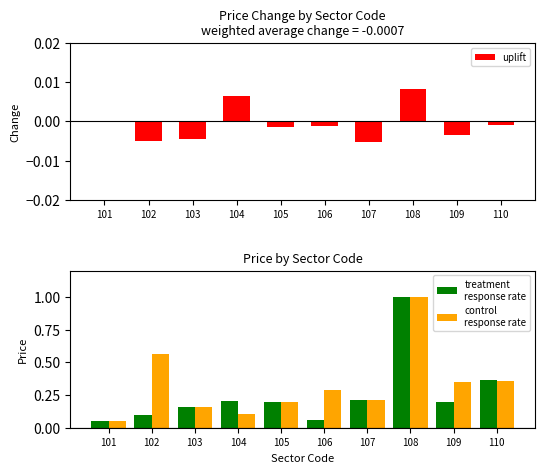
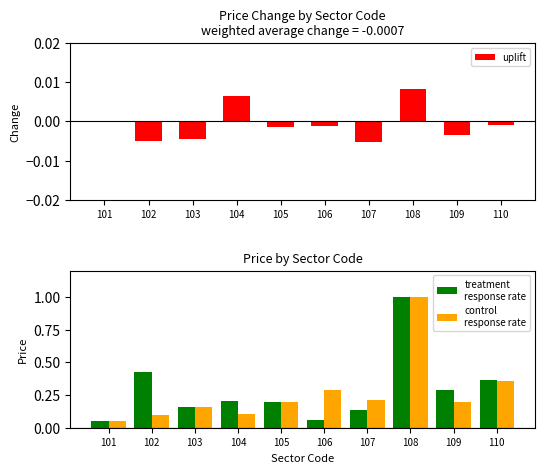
Price by Sector Code, treatment response rate, 102: 0.10 -> 0.42
Price by Sector Code, control response rate, 102: 0.56 -> 0.10
Price by Sector Code, treatment response rate, 107: 0.21 -> 0.13
Price by Sector Code, treatment response rate, 109: 0.20 -> 0.29
Price by Sector Code, control response rate, 109: 0.35 -> 0.20
